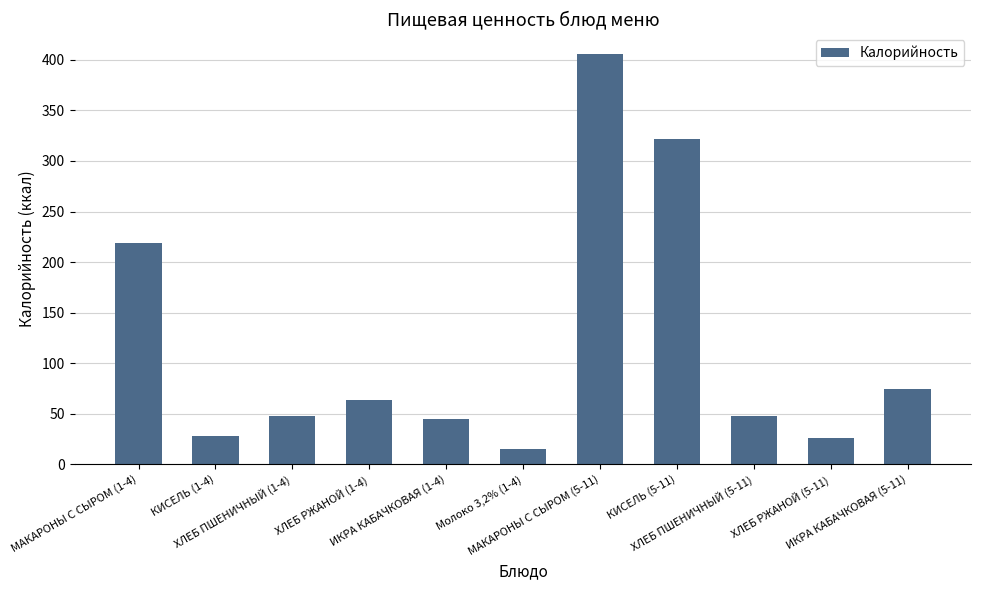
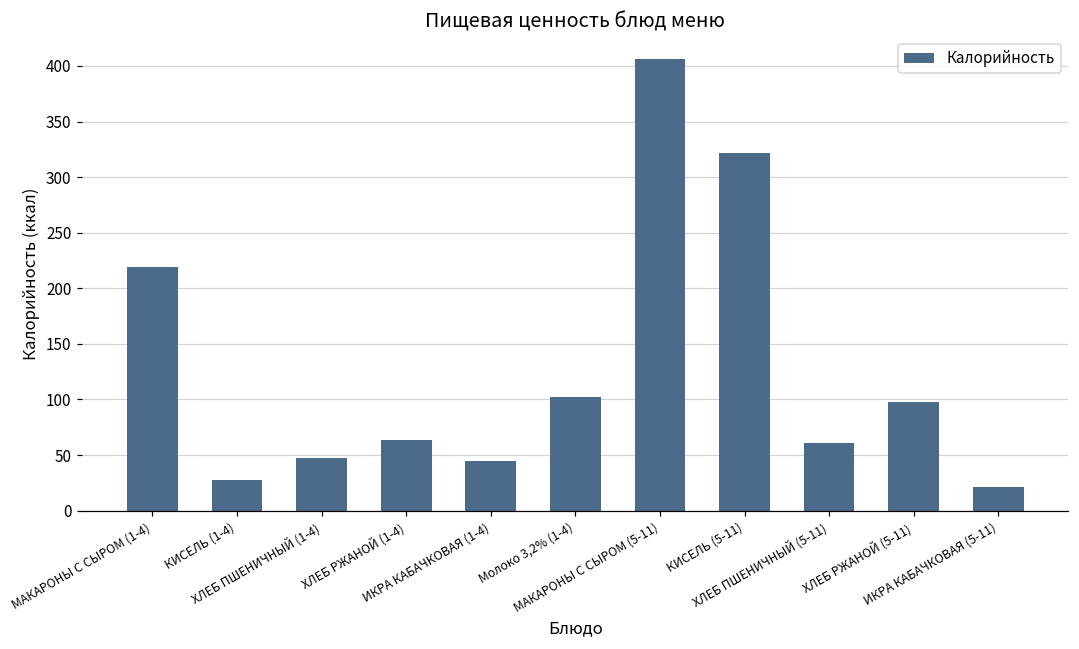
Молоко 3,2% (1-4): 15 -> 102
ХЛЕБ ПШЕНИЧНЫЙ (5-11): 47 -> 61
ХЛЕБ РЖАНОЙ (5-11): 26 -> 97
ИКРА КАБАЧКОВАЯ (5-11): 75 -> 21
